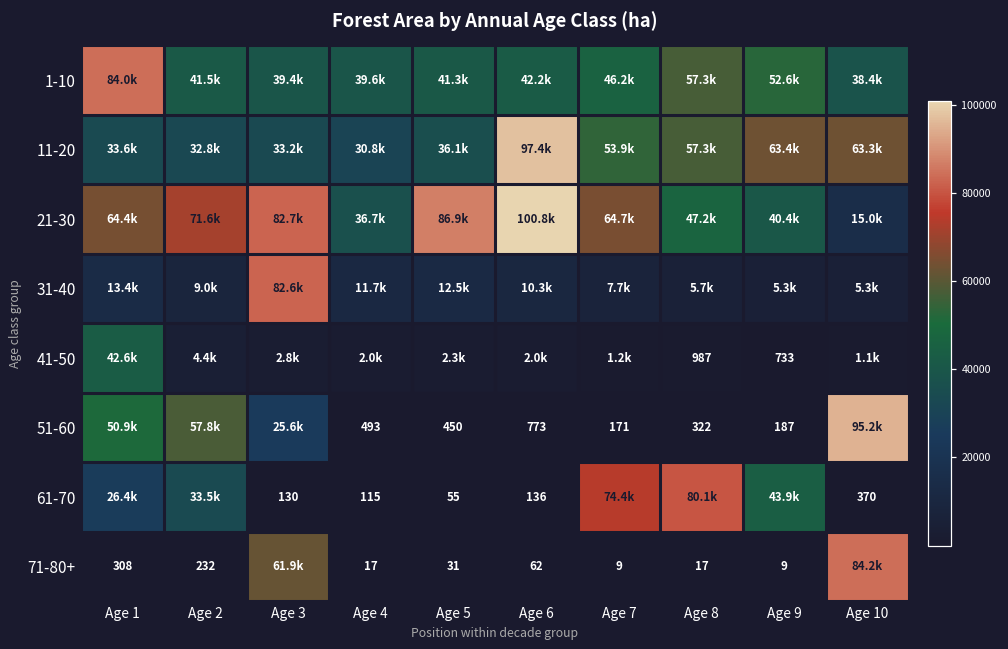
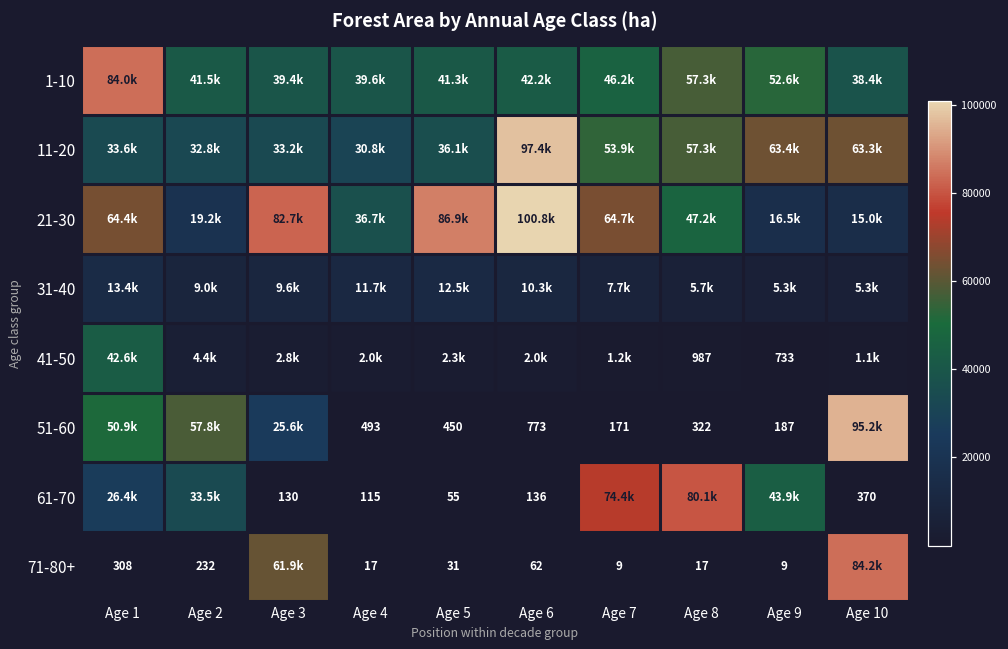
21-30, Age 2: 71.6k -> 19.2k
21-30, Age 9: 40.4k -> 16.5k
31-40, Age 3: 82.6k -> 9.6k
